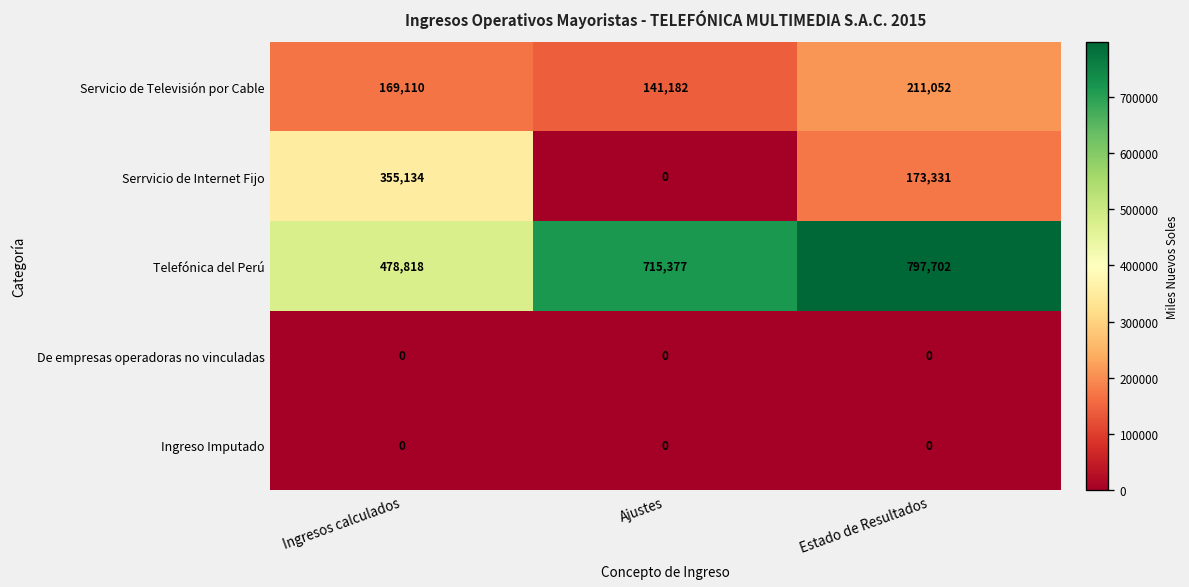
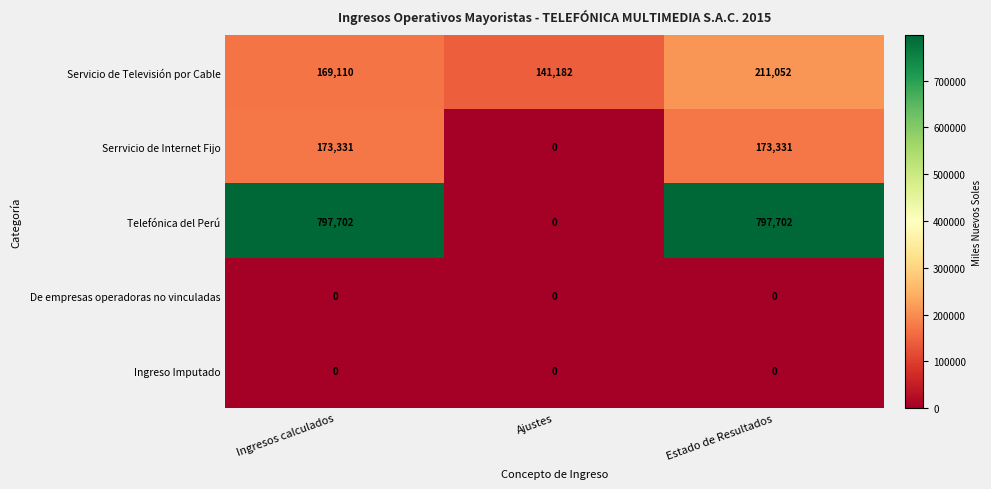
Serrvicio de Internet Fijo, Ingresos calculados: 355,134 -> 173,331
Telefónica del Perú, Ingresos calculados: 478,818 -> 797,702
Telefónica del Perú, Ajustes: 715,377 -> 0
